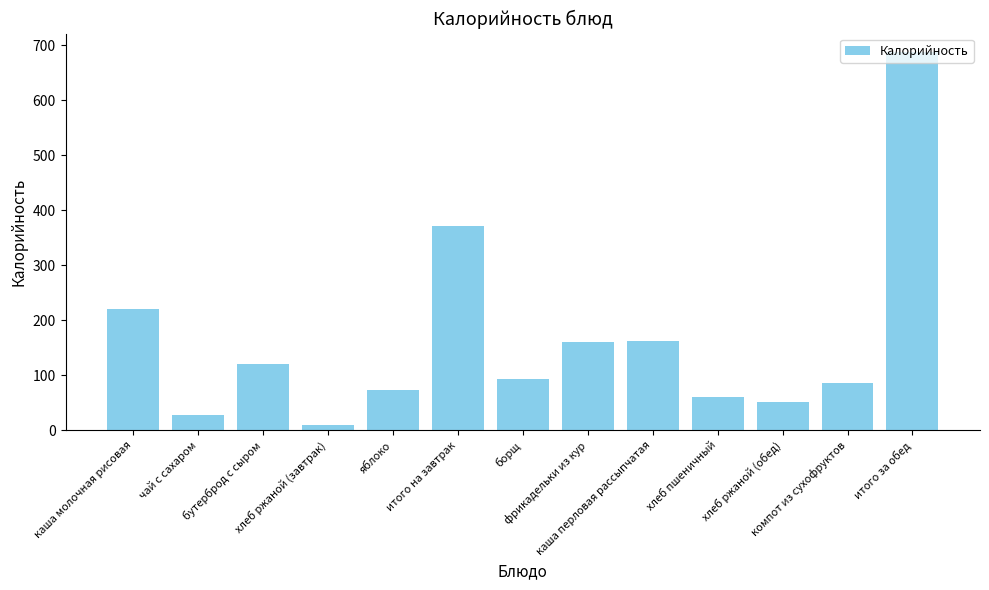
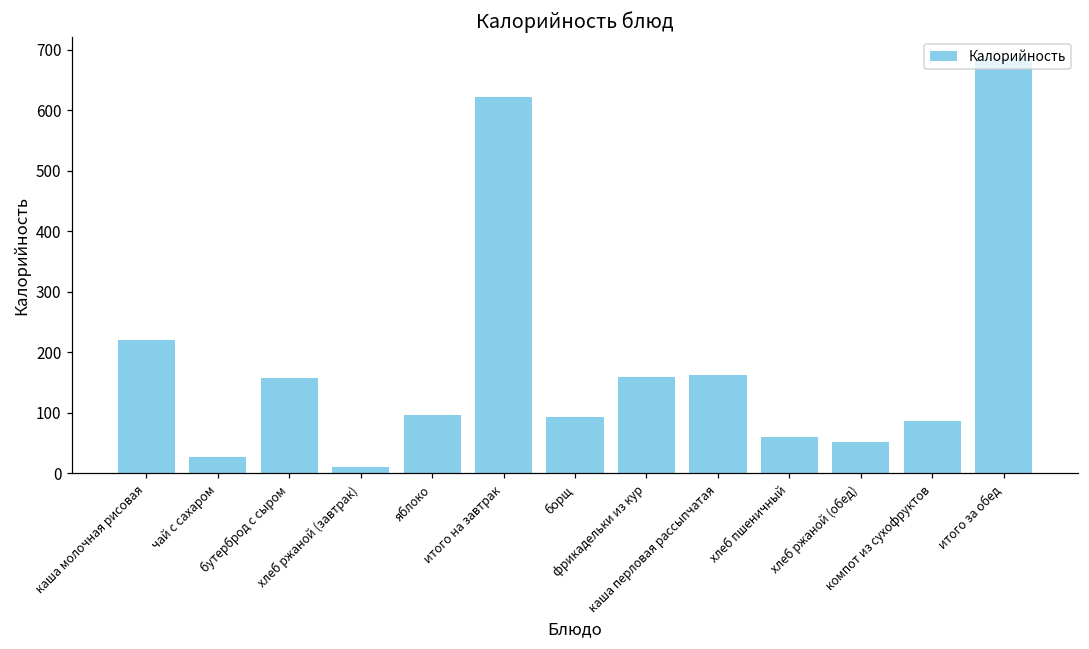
бутерброд с сыром: 120 -> 160
яблоко: 70 -> 100
итого на завтрак: 370 -> 620
